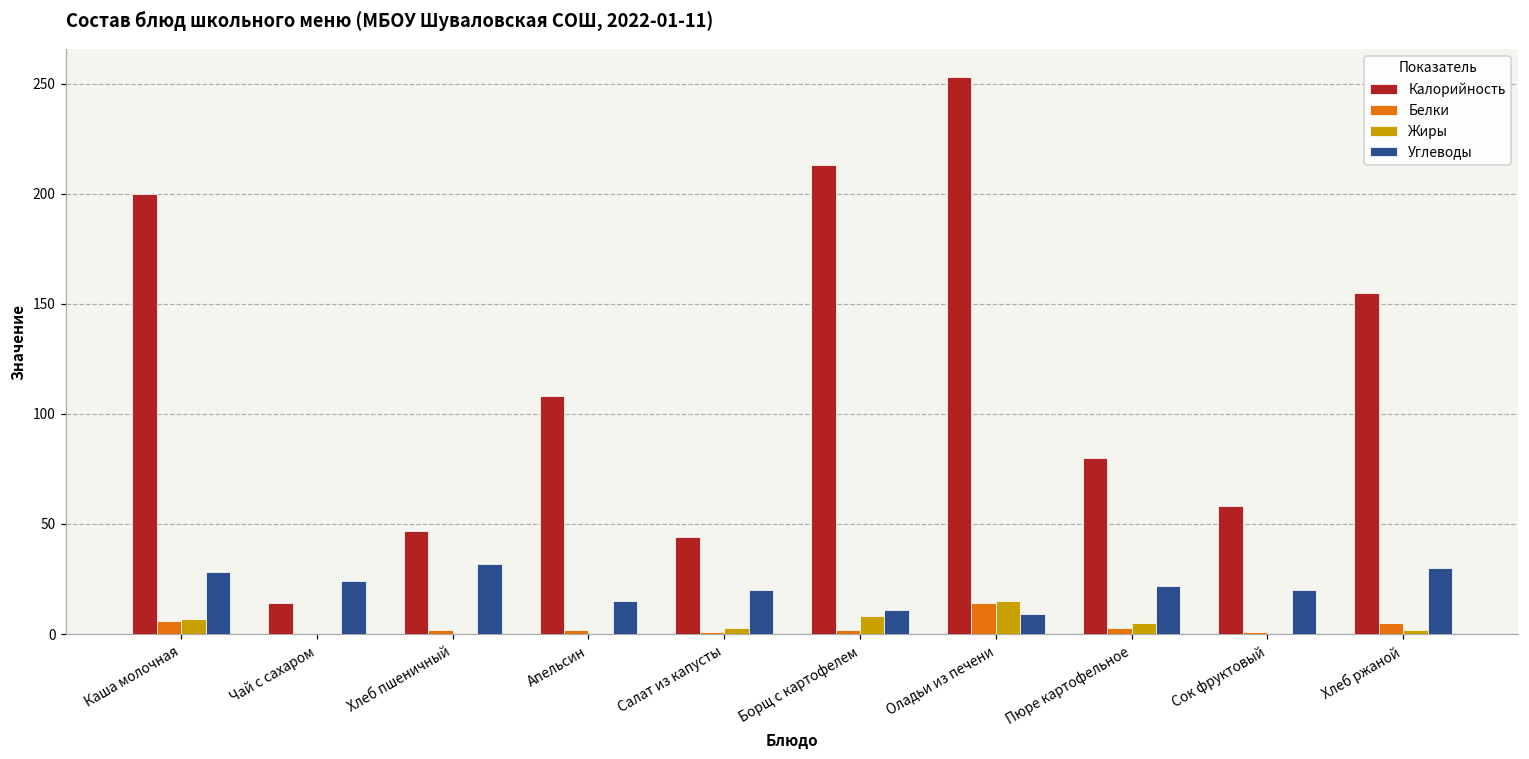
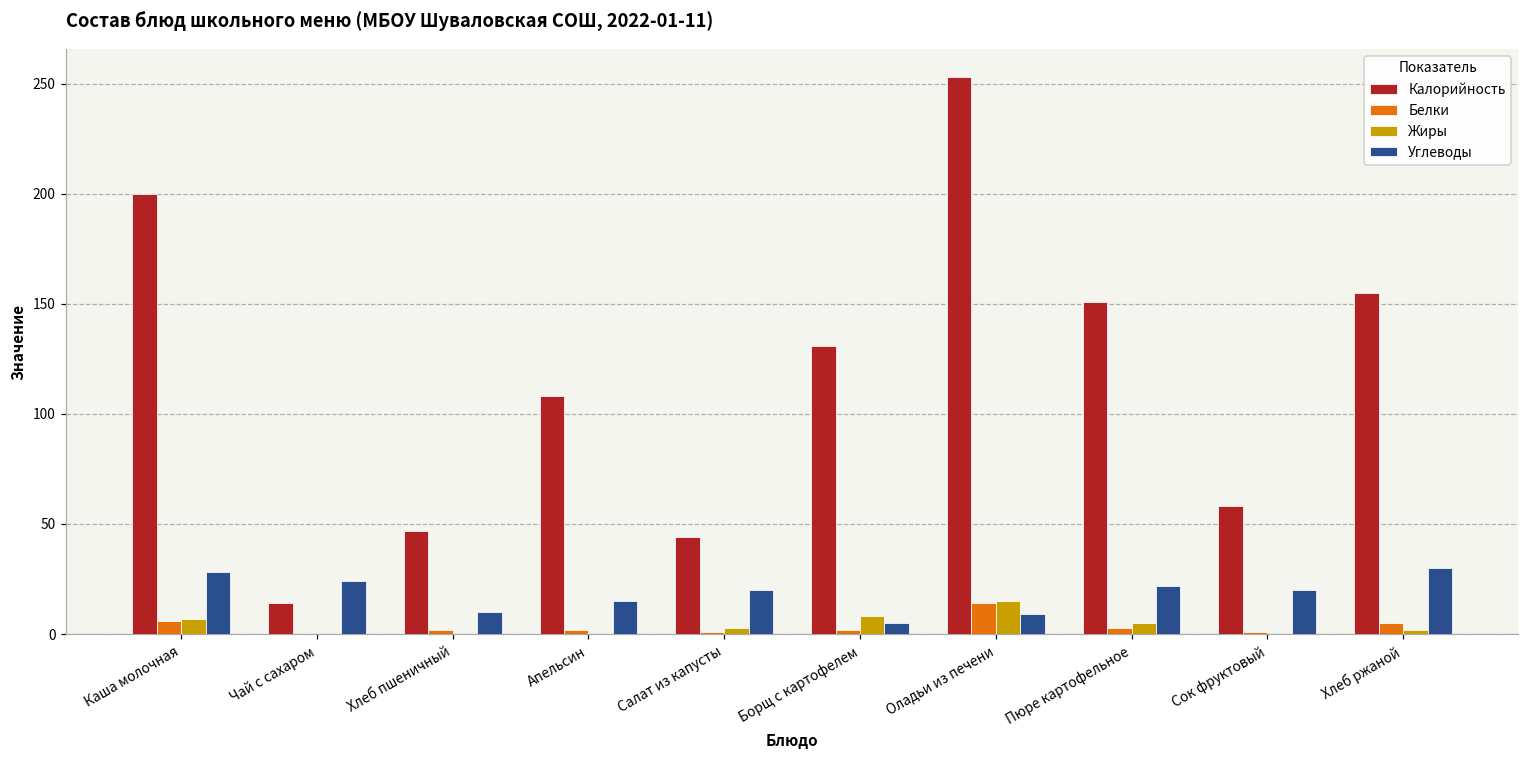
Углеводы, Хлеб пшеничный: 32 -> 10
Калорийность, Борщ с картофелем: 213 -> 131
Углеводы, Борщ с картофелем: 11 -> 5
Калорийность, Пюре картофельное: 80 -> 151
